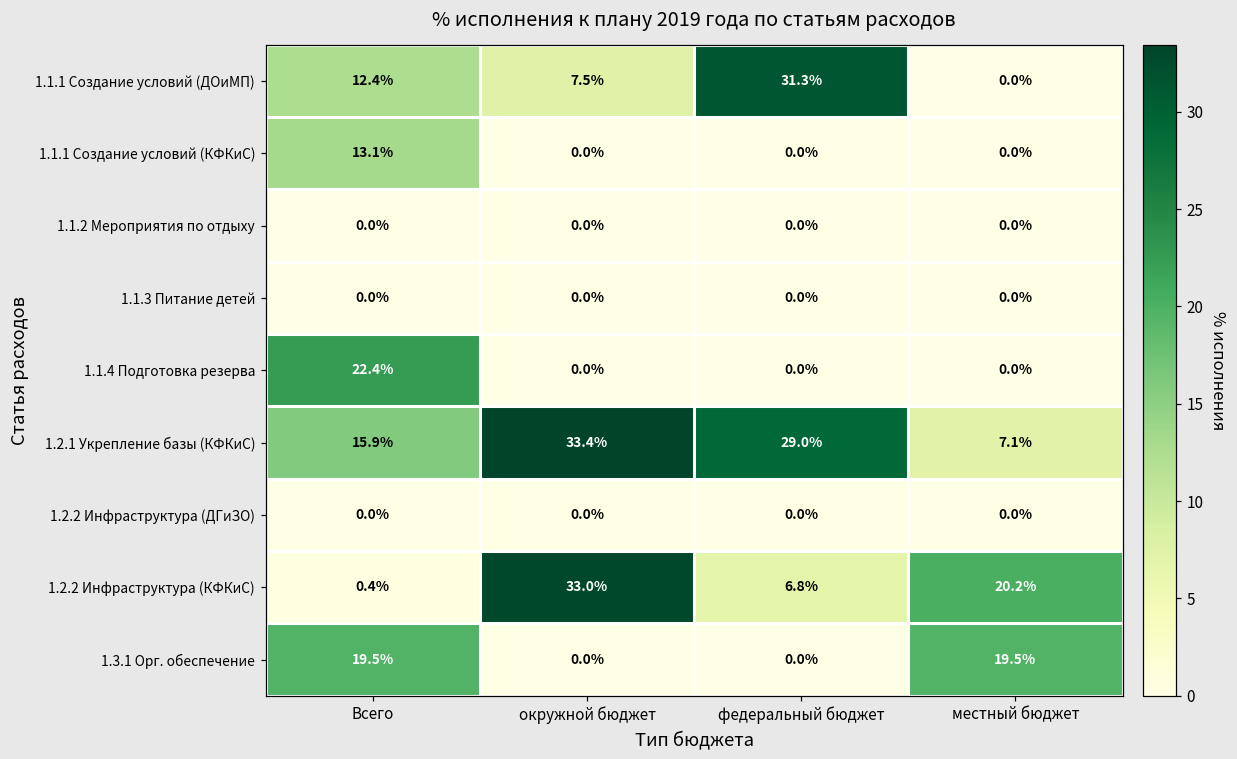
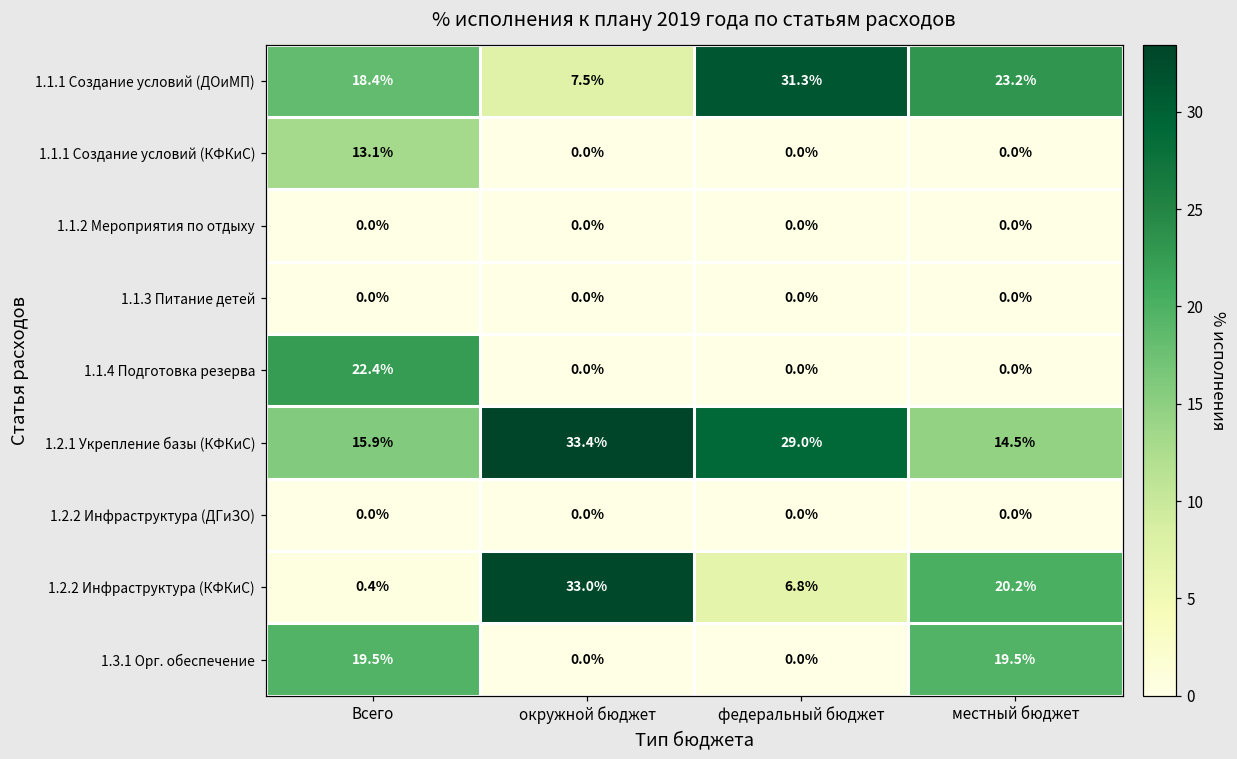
1.1.1 Создание условий (ДОиМП), Всего: 12.4% -> 18.4%
1.1.1 Создание условий (ДОиМП), местный бюджет: 0.0% -> 23.2%
1.2.1 Укрепление базы (КФКиС), местный бюджет: 7.1% -> 14.5%
